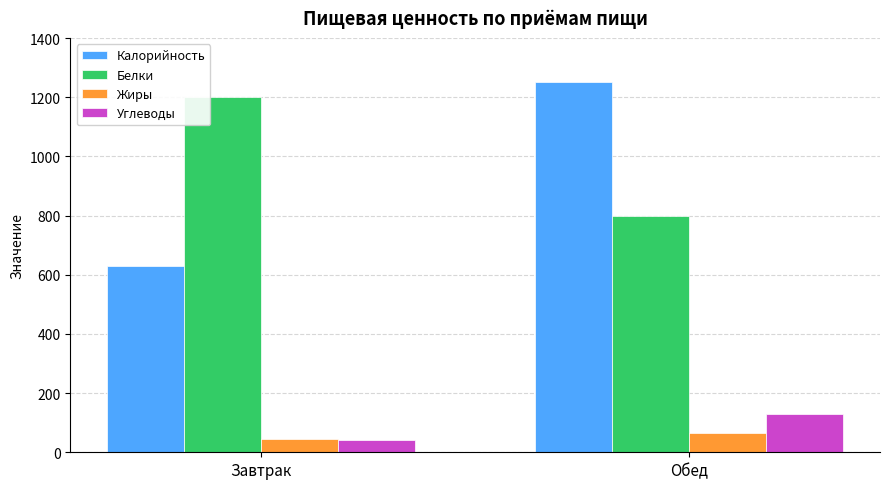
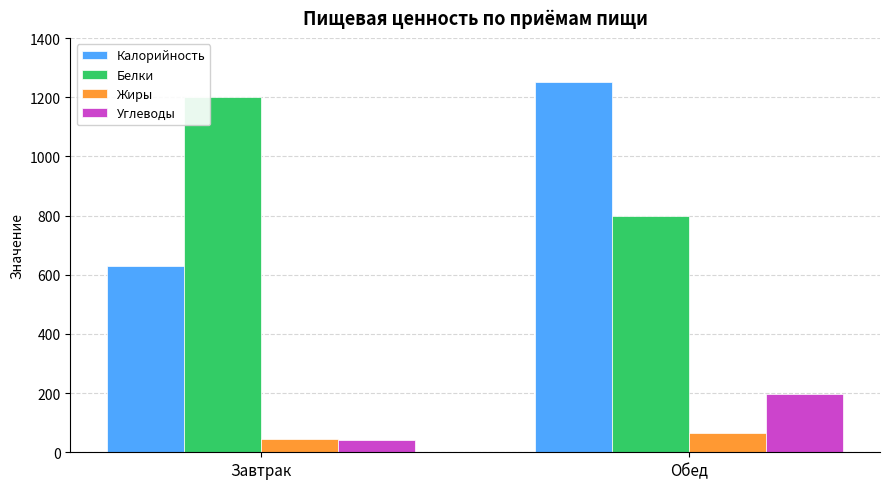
Углеводы, Обед: 130 -> 200
